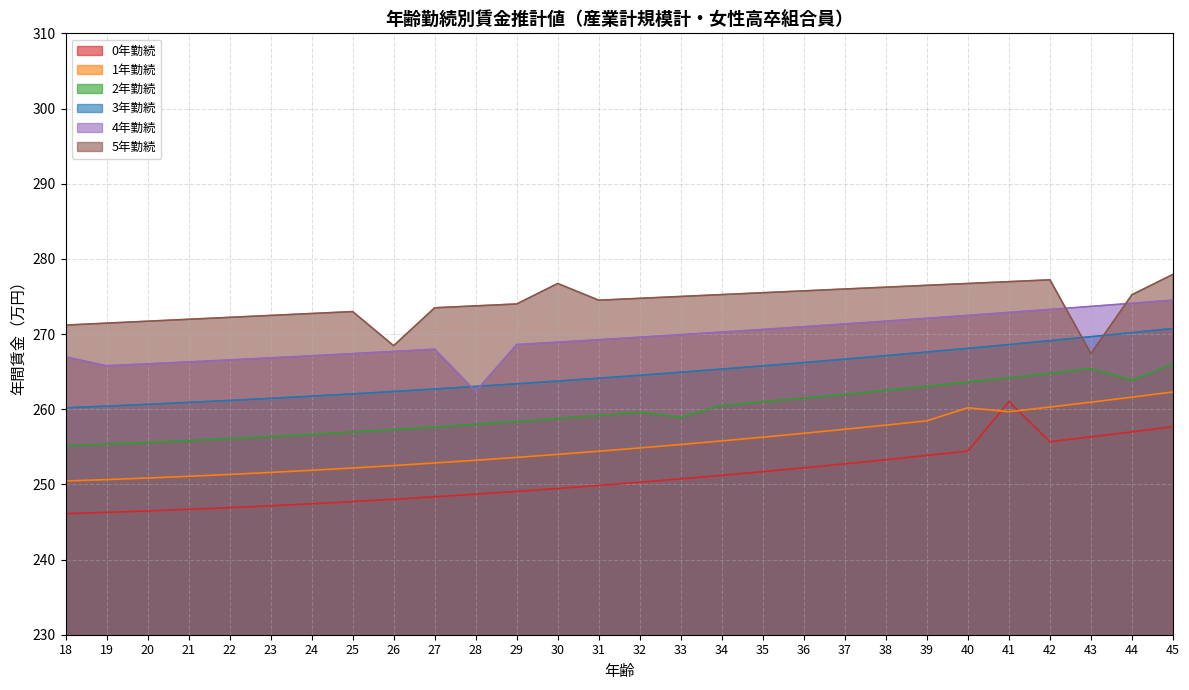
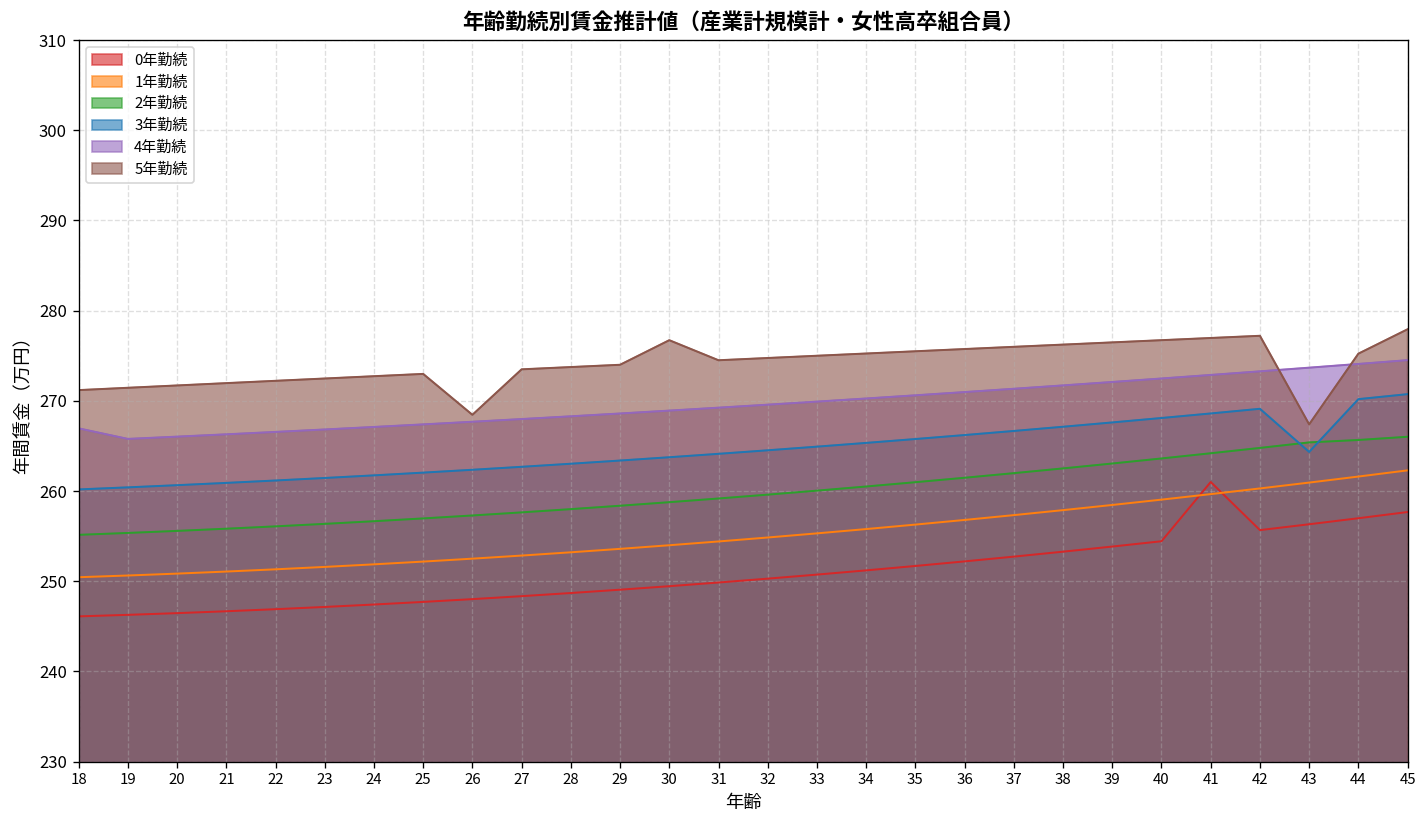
4年勤続, 28: 262 -> 268
2年勤続, 33: 259 -> 260
1年勤続, 40: 260 -> 259
3年勤続, 43: 270 -> 264
2年勤続, 44: 264 -> 266
